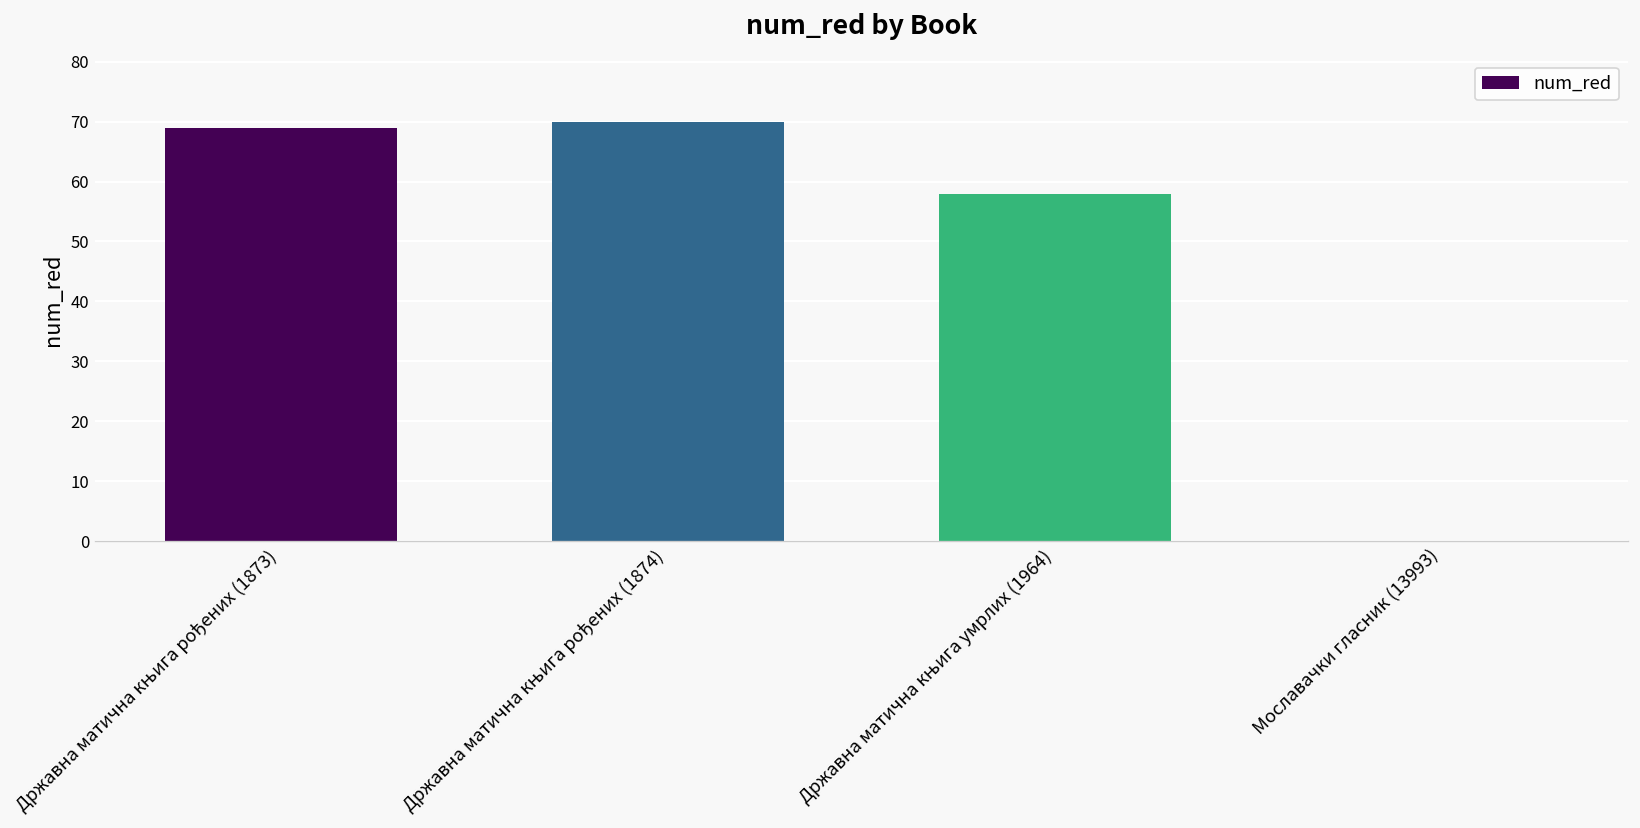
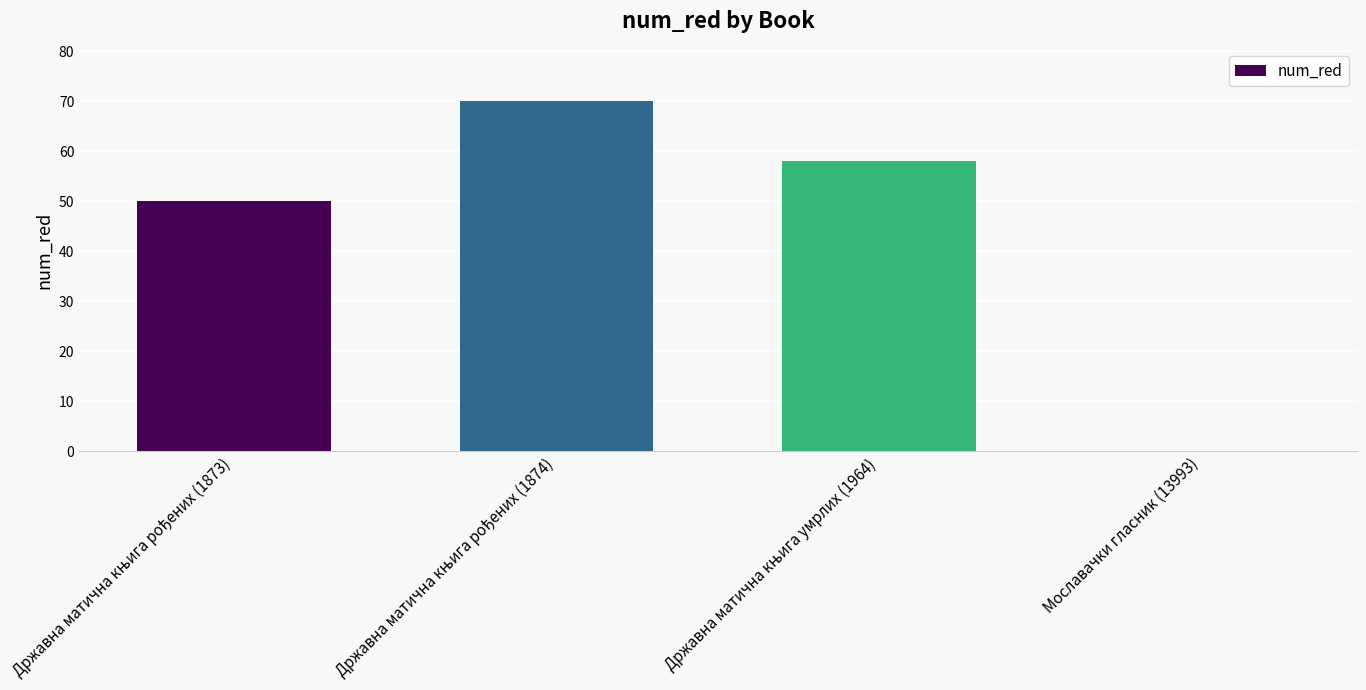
Државна матична књига рођених (1873): 69 -> 50
